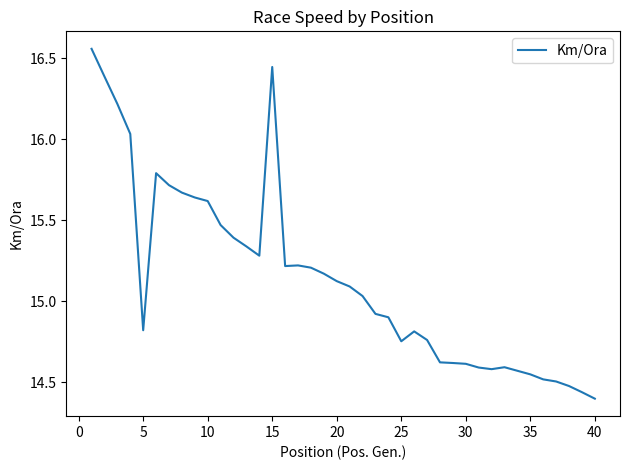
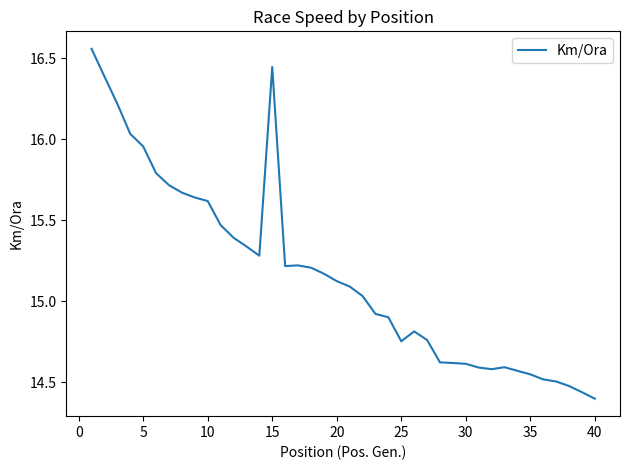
5: 14.82 -> 15.96
